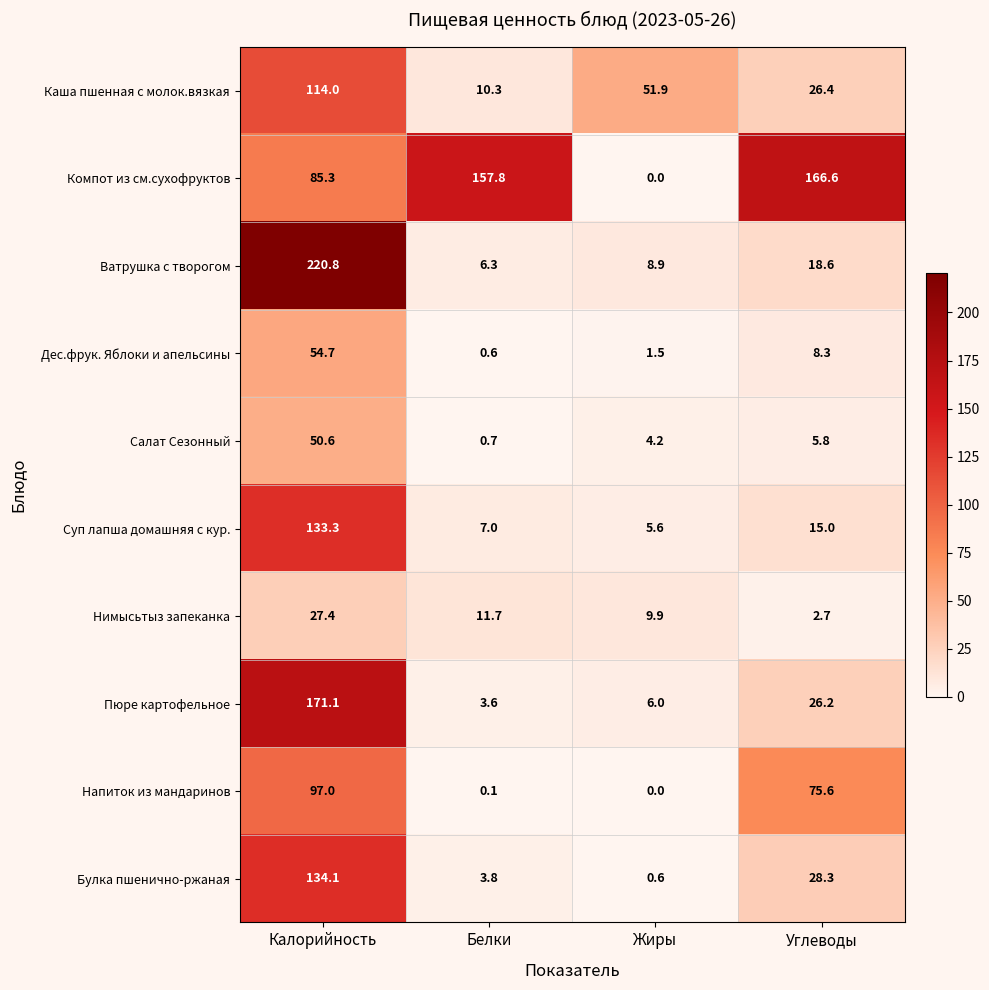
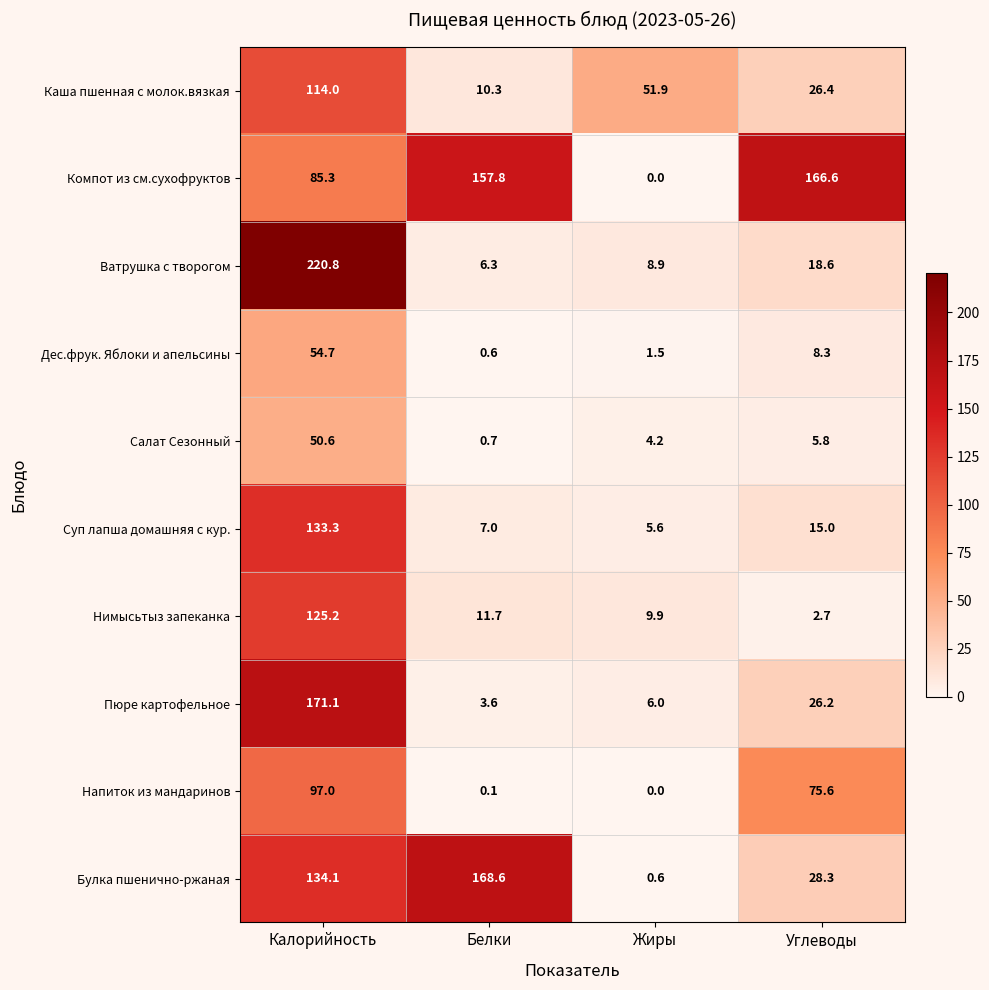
Нимысьтыз запеканка, Калорийность: 27.4 -> 125.2
Булка пшенично-ржаная, Белки: 3.8 -> 168.6
